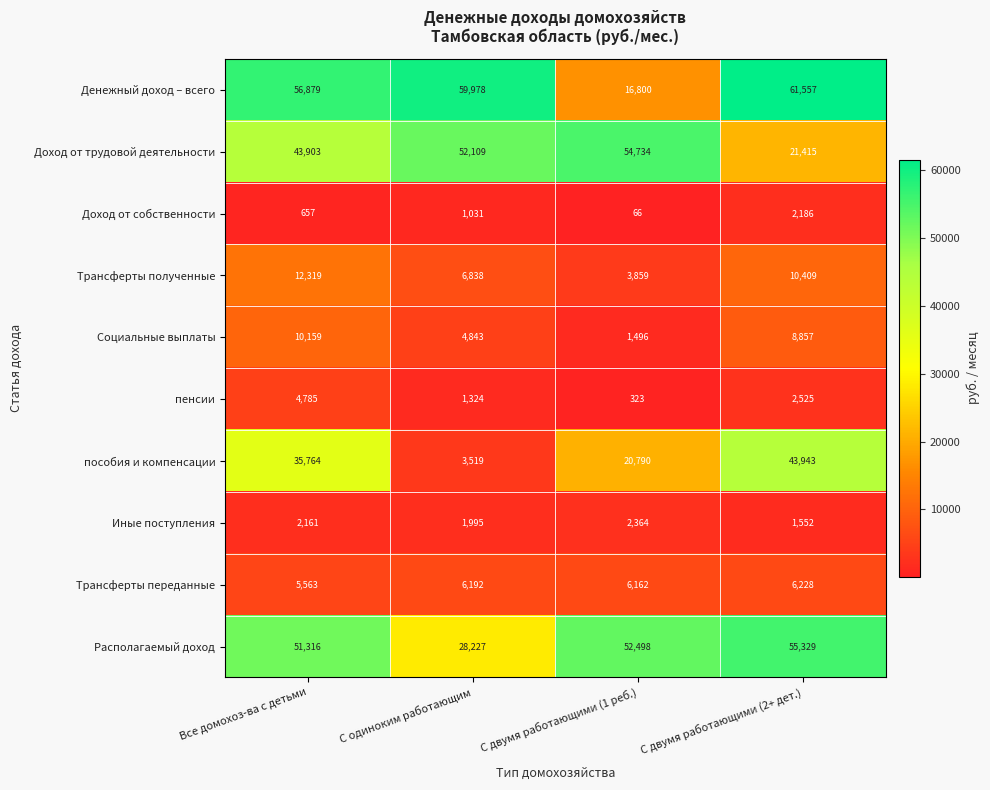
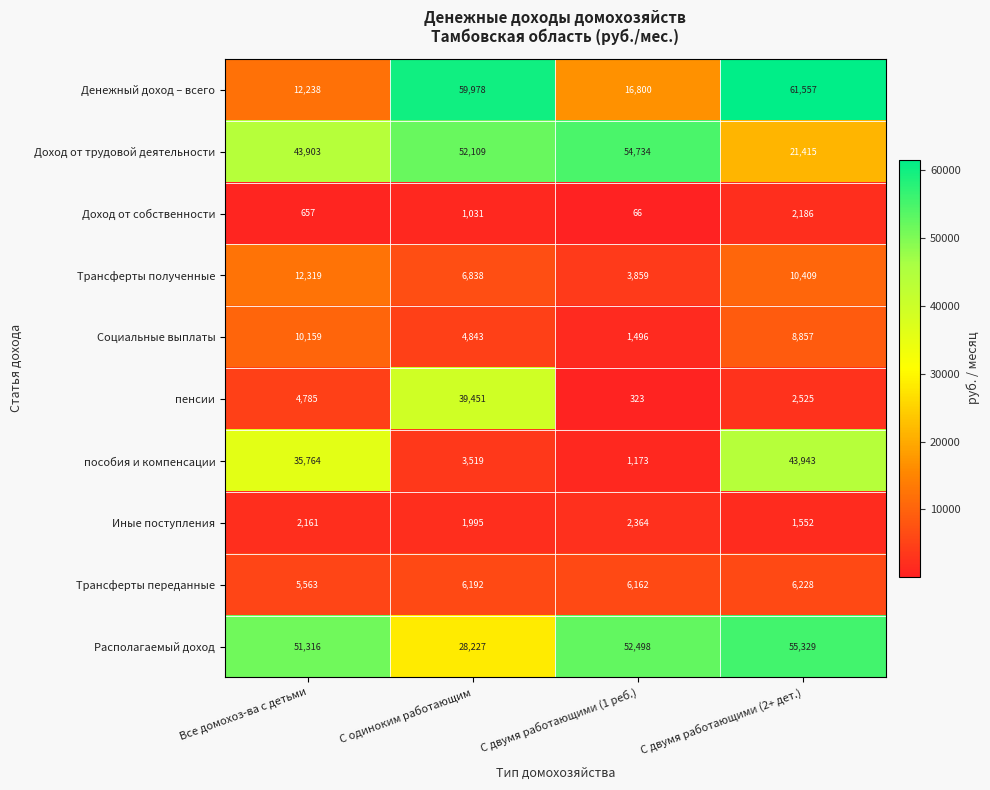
Денежный доход – всего, Все домохоз-ва с детьми: 56,879 -> 12,238
пенсии, С одиноким работающим: 1,324 -> 39,451
пособия и компенсации, С двумя работающими (1 реб.): 20,790 -> 1,173
